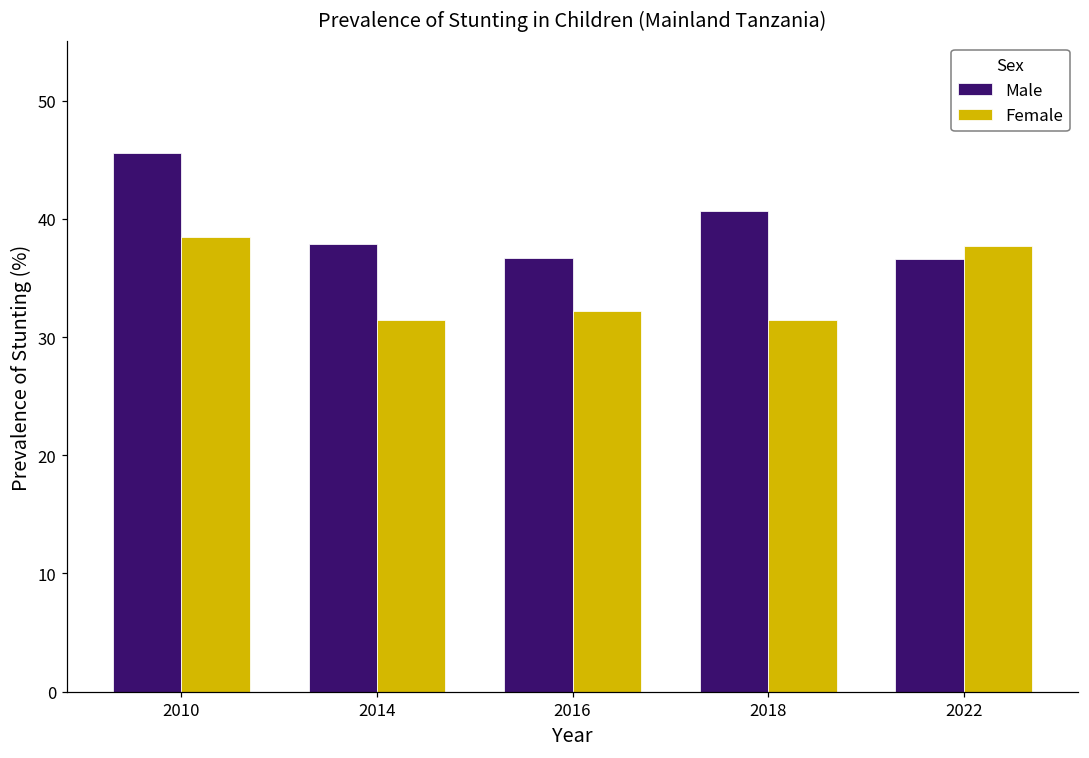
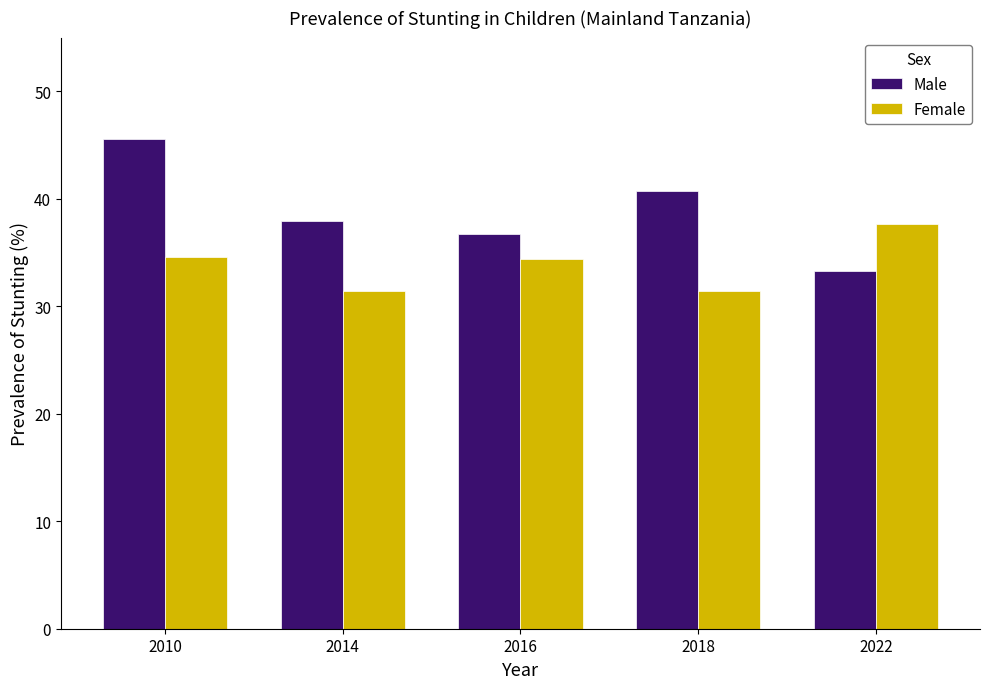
Female, 2010: 38.5 -> 34.6
Female, 2016: 32.2 -> 34.4
Male, 2022: 36.6 -> 33.3
